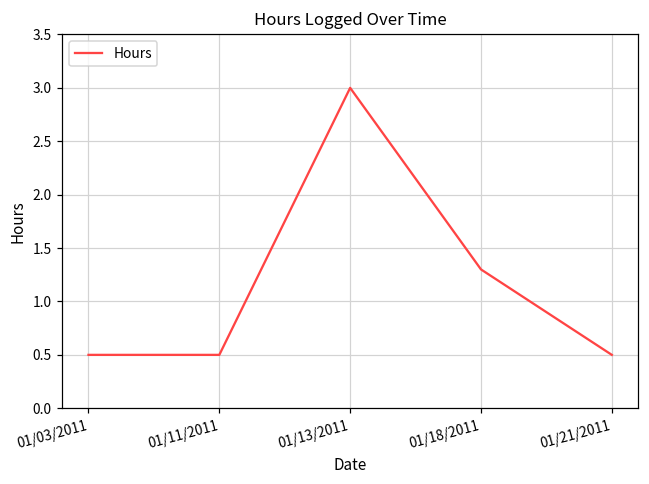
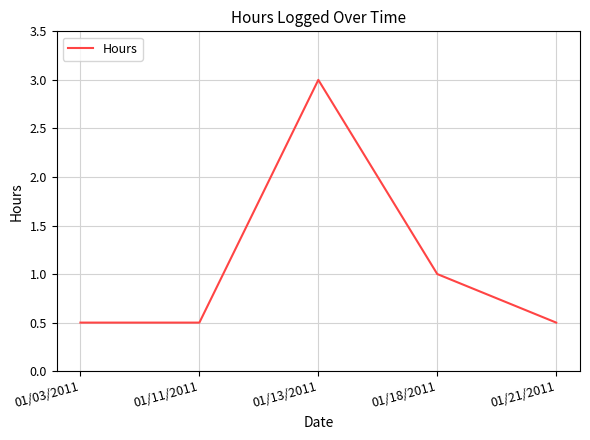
01/18/2011: 1.3 -> 1.0
